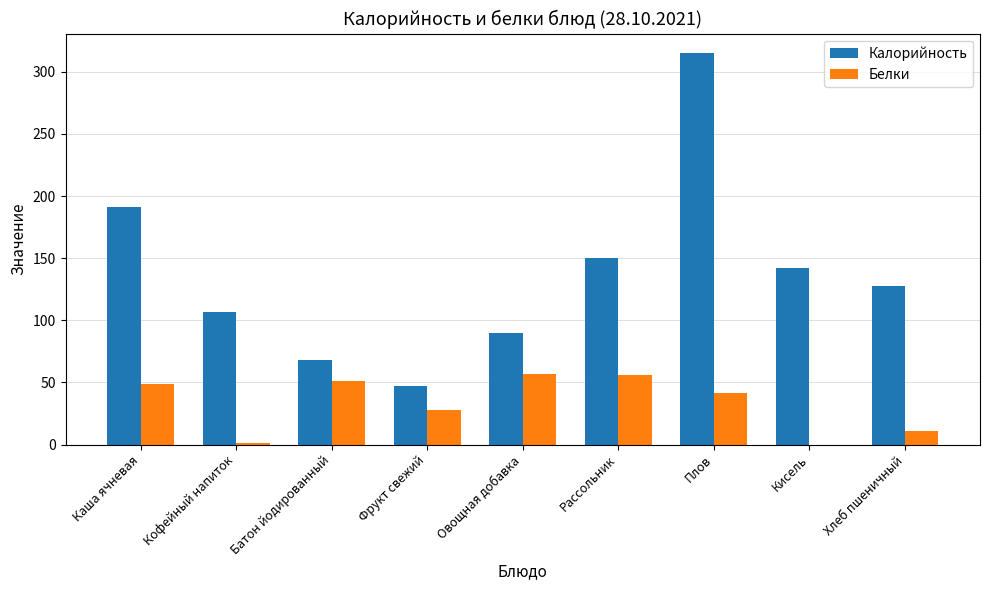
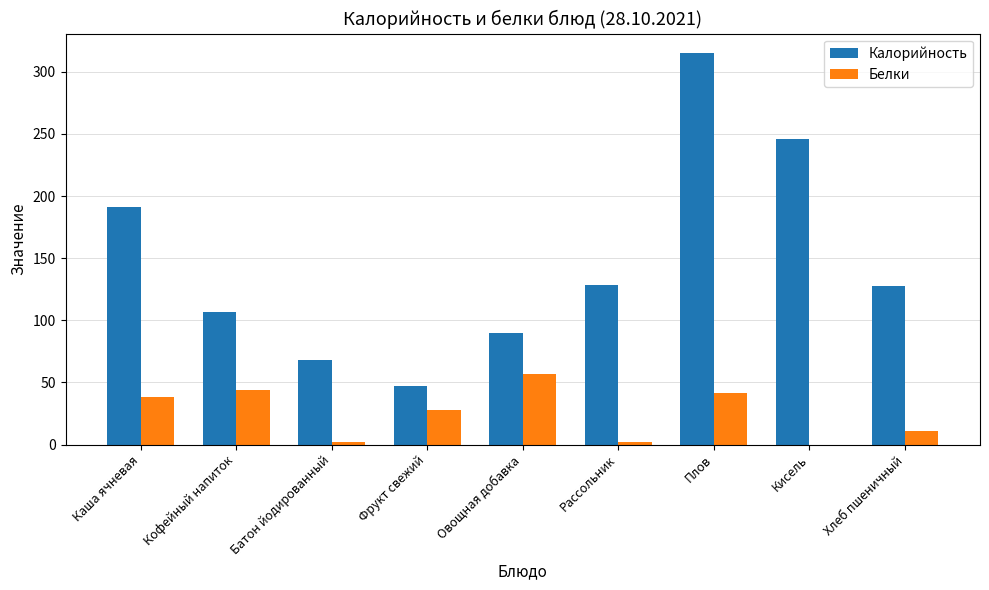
Белки, Каша ячневая: 49 -> 38
Белки, Кофейный напиток: 2 -> 44
Белки, Батон йодированный: 51 -> 2
Калорийность, Рассольник: 150 -> 129
Белки, Рассольник: 56 -> 2
Калорийность, Кисель: 142 -> 246
